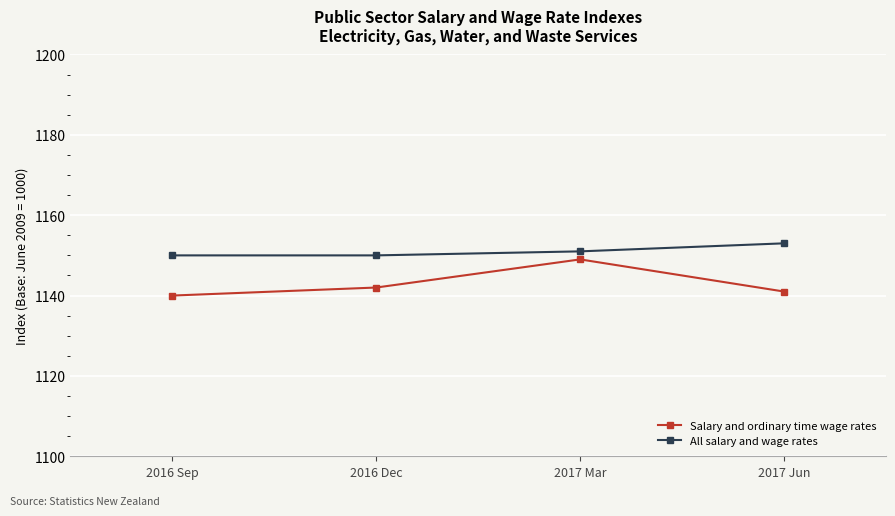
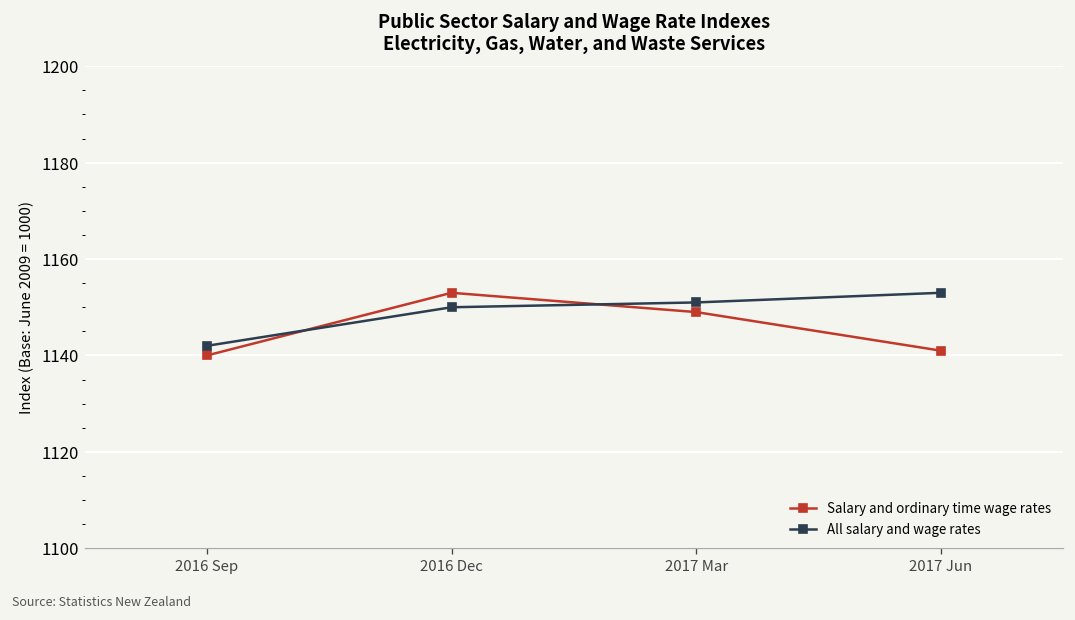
All salary and wage rates, 2016 Sep: 1150 -> 1142
Salary and ordinary time wage rates, 2016 Dec: 1142 -> 1153
